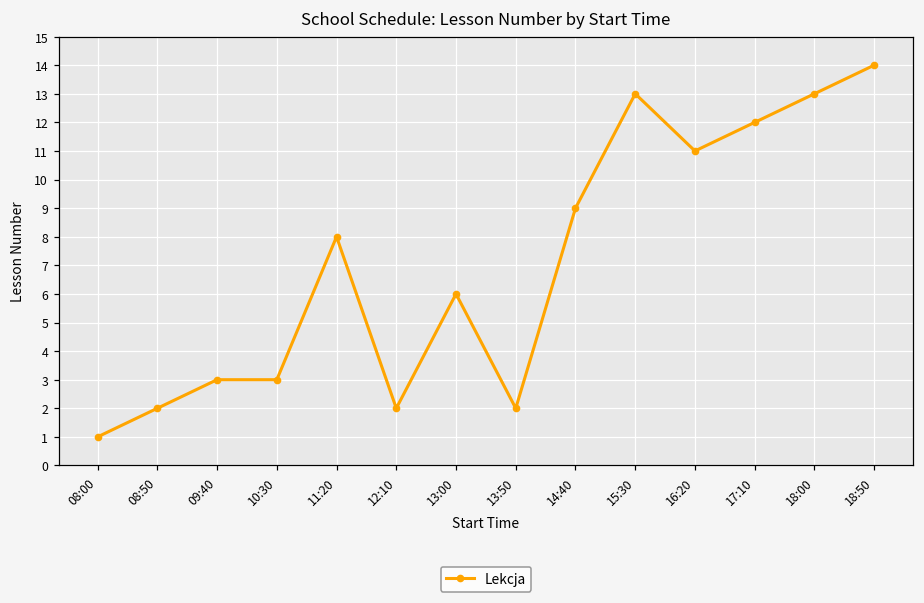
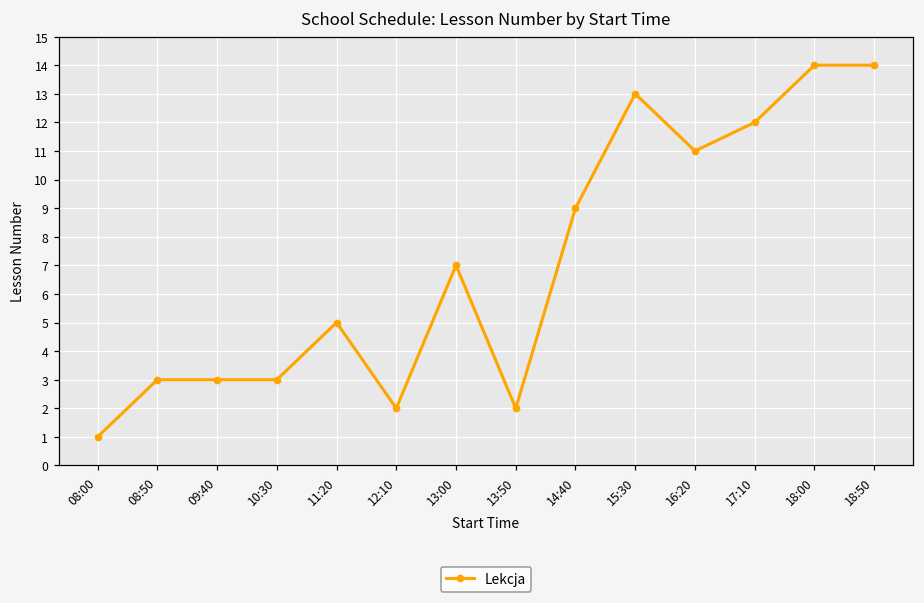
08:50: 2 -> 3
11:20: 8 -> 5
13:00: 6 -> 7
18:00: 13 -> 14
